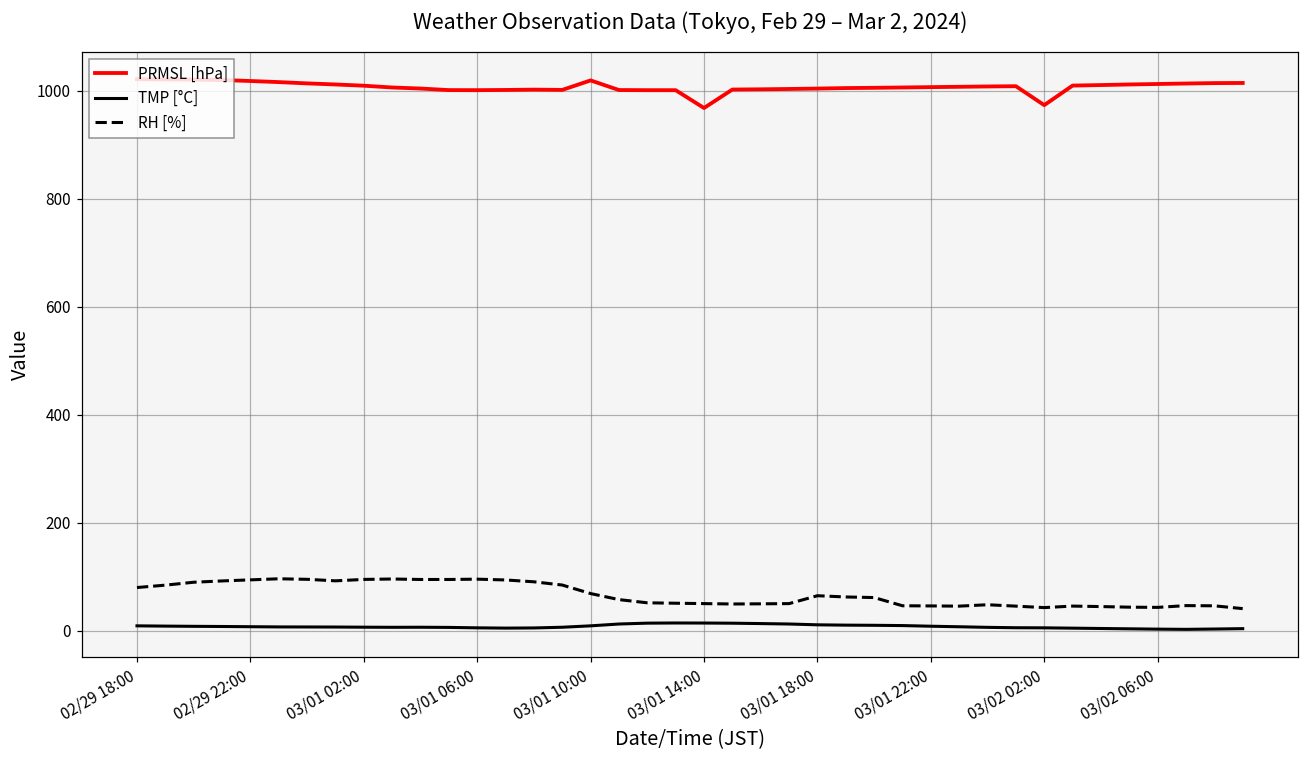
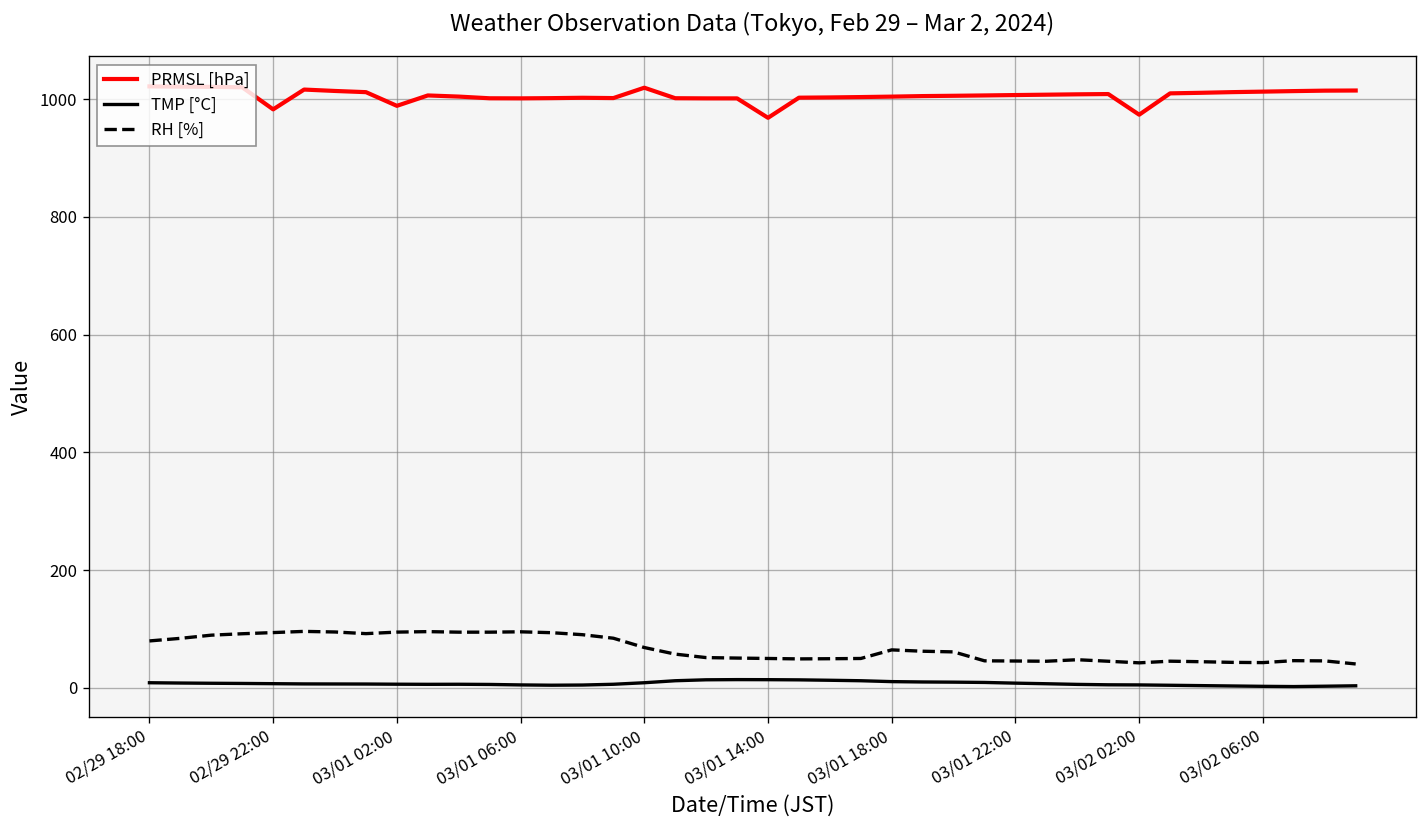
PRMSL [hPa], 02/29 22:00: 1020 -> 980
PRMSL [hPa], 03/01 02:00: 1010 -> 990
